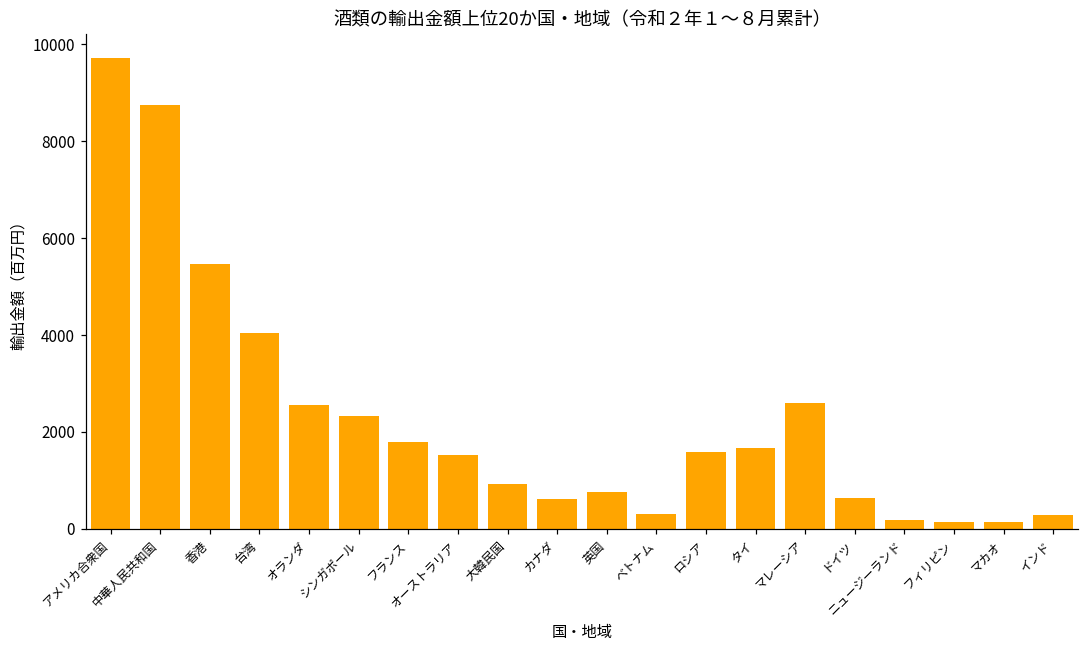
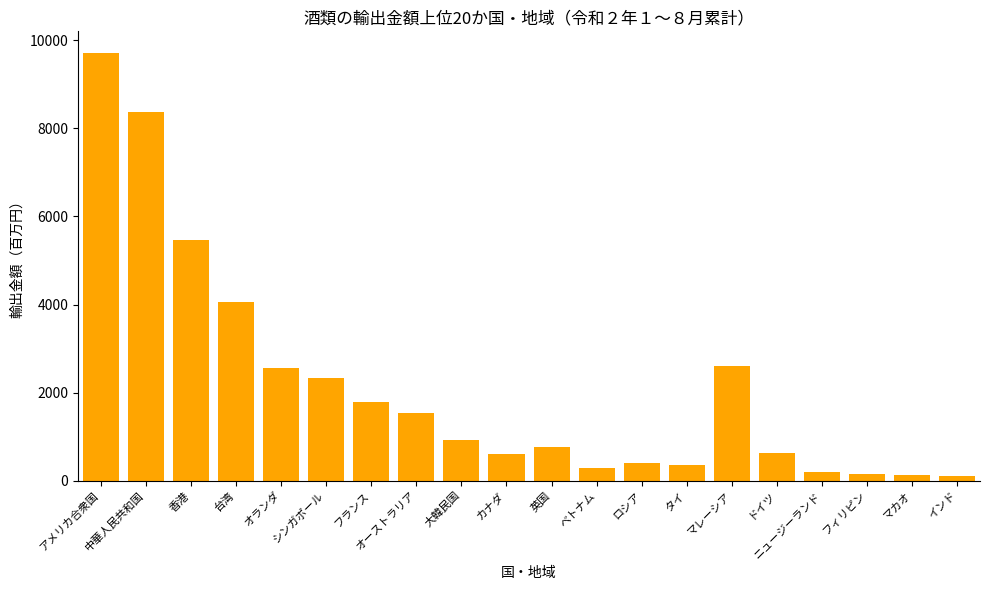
中華人民共和国: 8700 -> 8400
ロシア: 1600 -> 400
タイ: 1700 -> 400
インド: 300 -> 100
